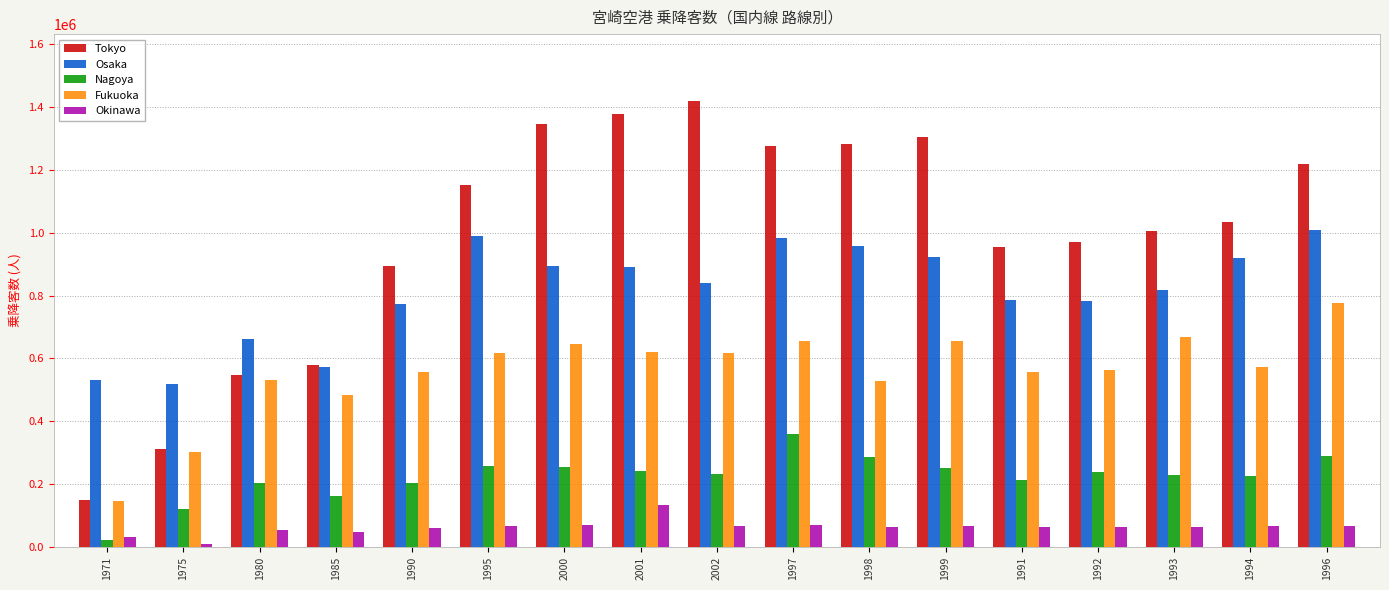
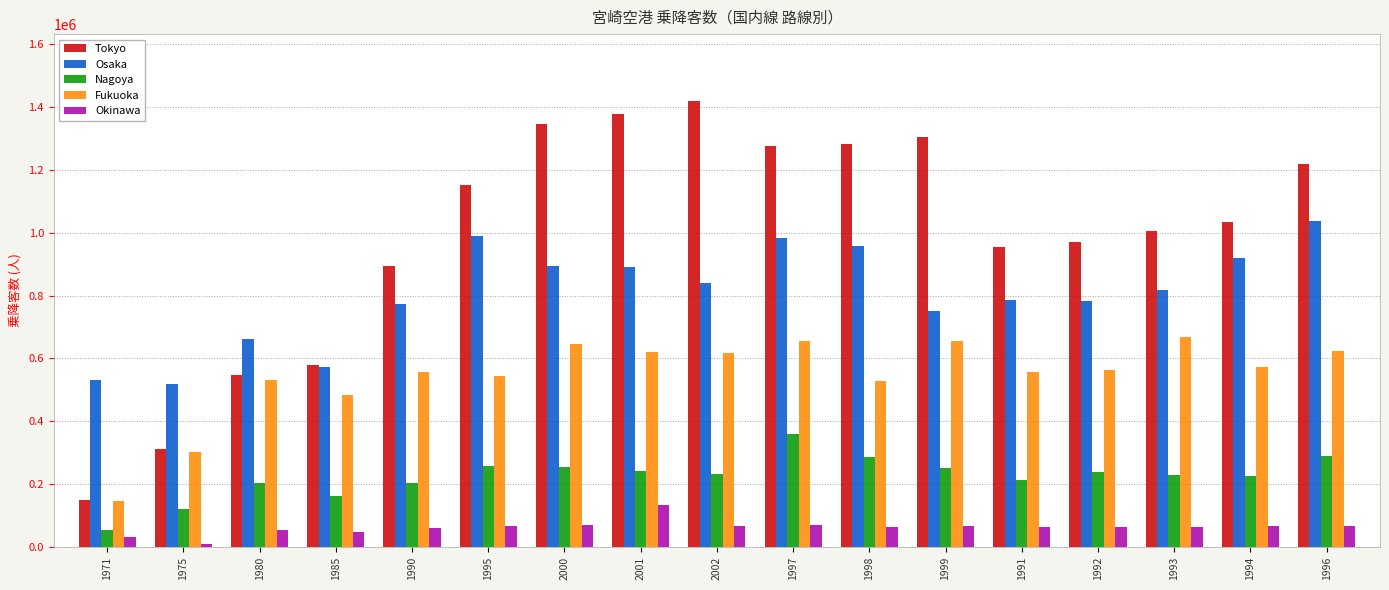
Nagoya, 1971: 20000 -> 50000
Fukuoka, 1995: 620000 -> 540000
Osaka, 1999: 920000 -> 750000
Osaka, 1996: 1010000 -> 1040000
Fukuoka, 1996: 780000 -> 620000
